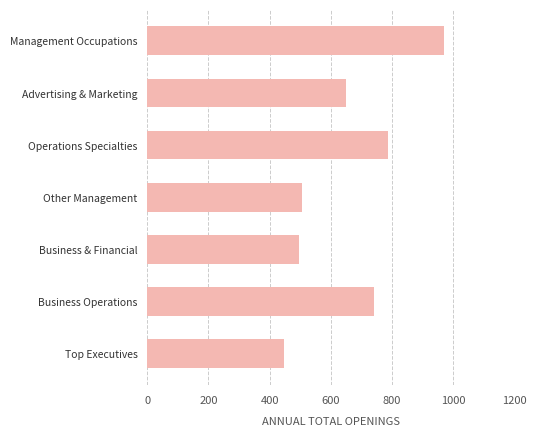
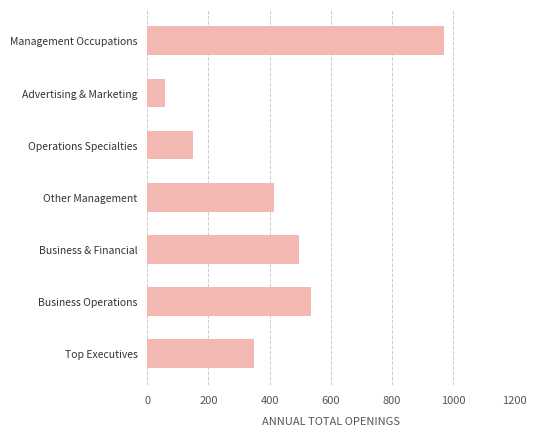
Advertising & Marketing: 650 -> 60
Operations Specialties: 790 -> 150
Other Management: 510 -> 410
Business Operations: 740 -> 530
Top Executives: 450 -> 350
